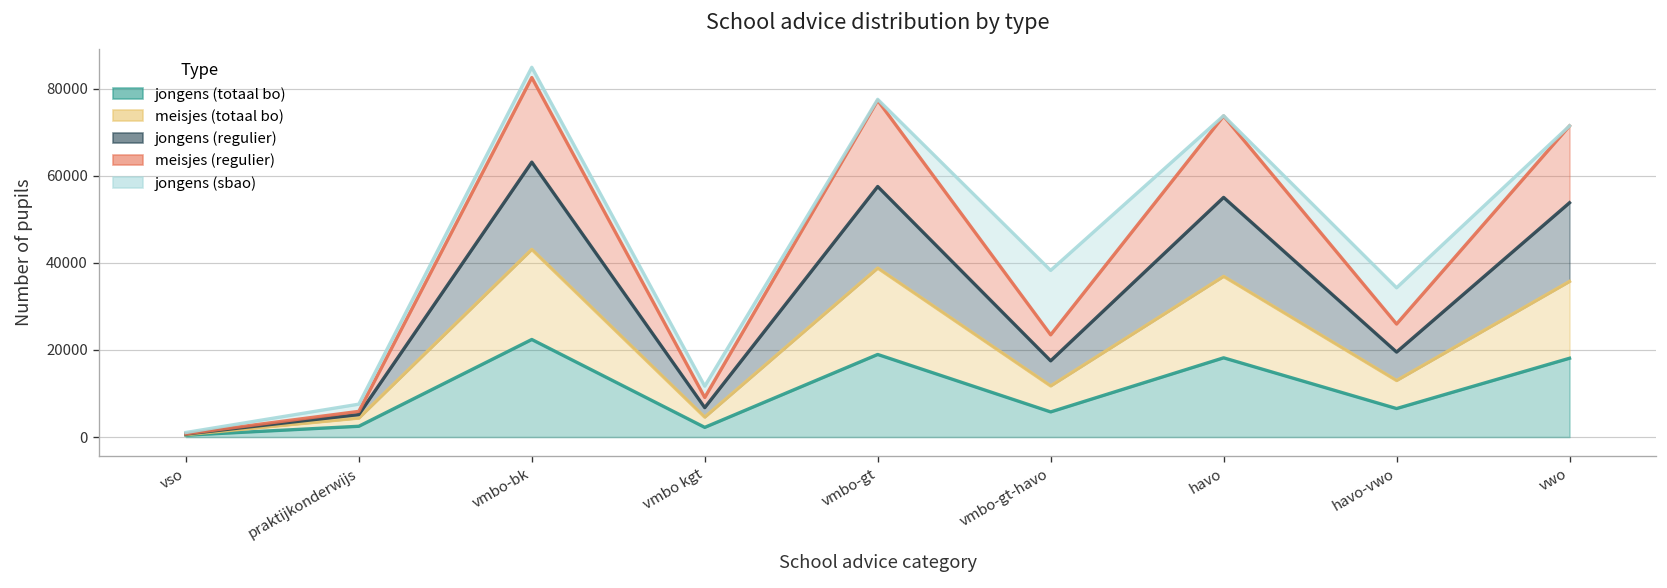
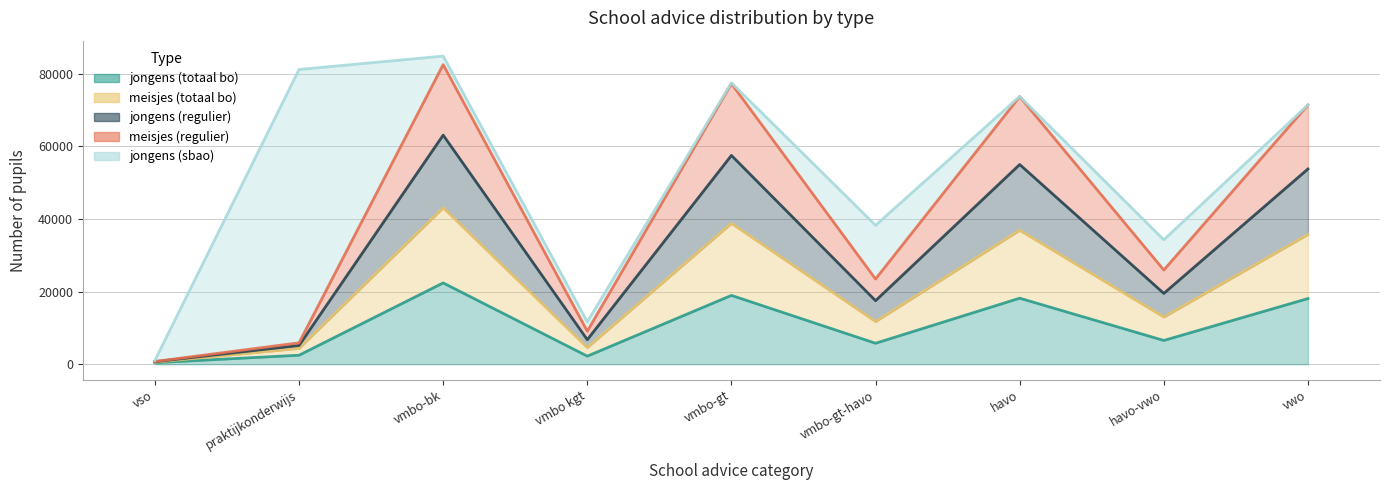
jongens (sbao), praktijkonderwijs: 2000 -> 75000
